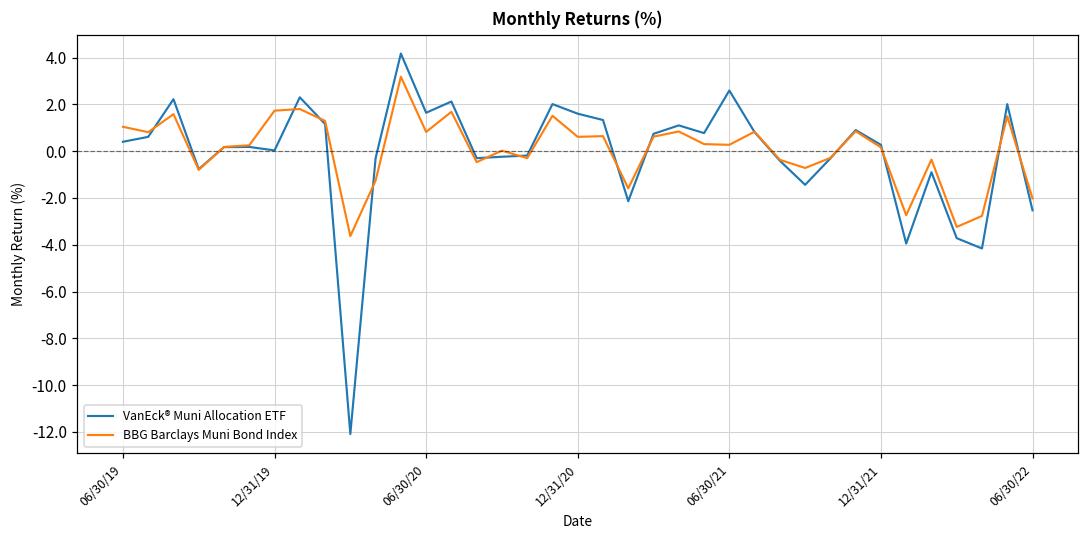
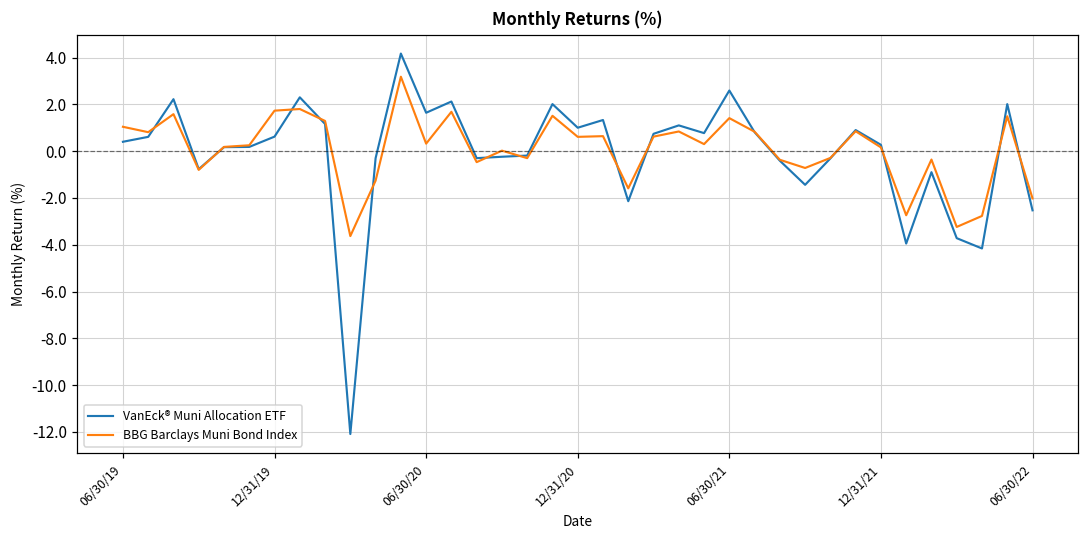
VanEck® Muni Allocation ETF, 12/31/19: 0.0 -> 0.6
BBG Barclays Muni Bond Index, 06/30/20: 0.8 -> 0.3
VanEck® Muni Allocation ETF, 12/31/20: 1.6 -> 1.0
BBG Barclays Muni Bond Index, 06/30/21: 0.3 -> 1.4
